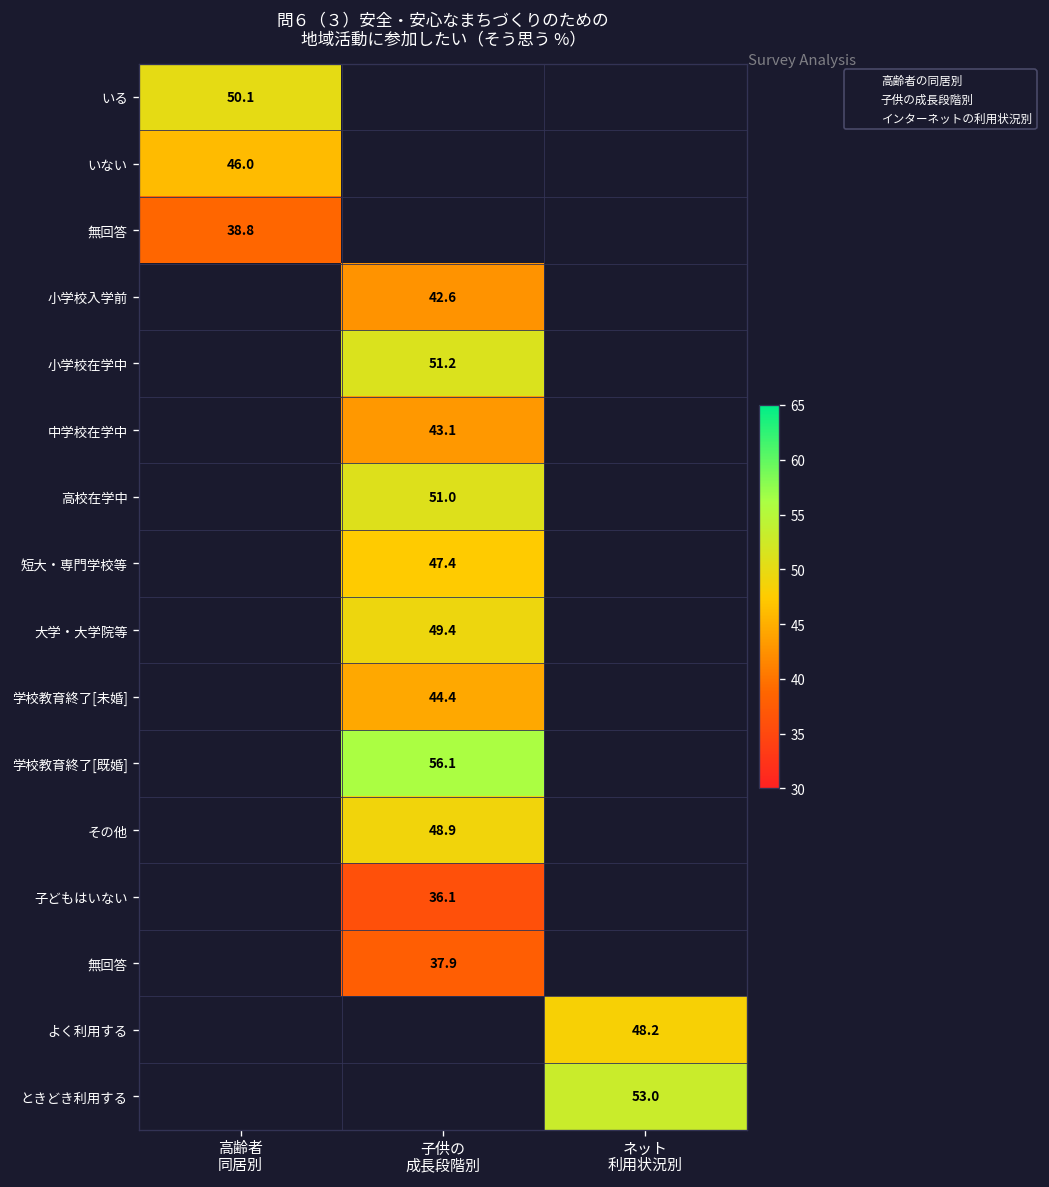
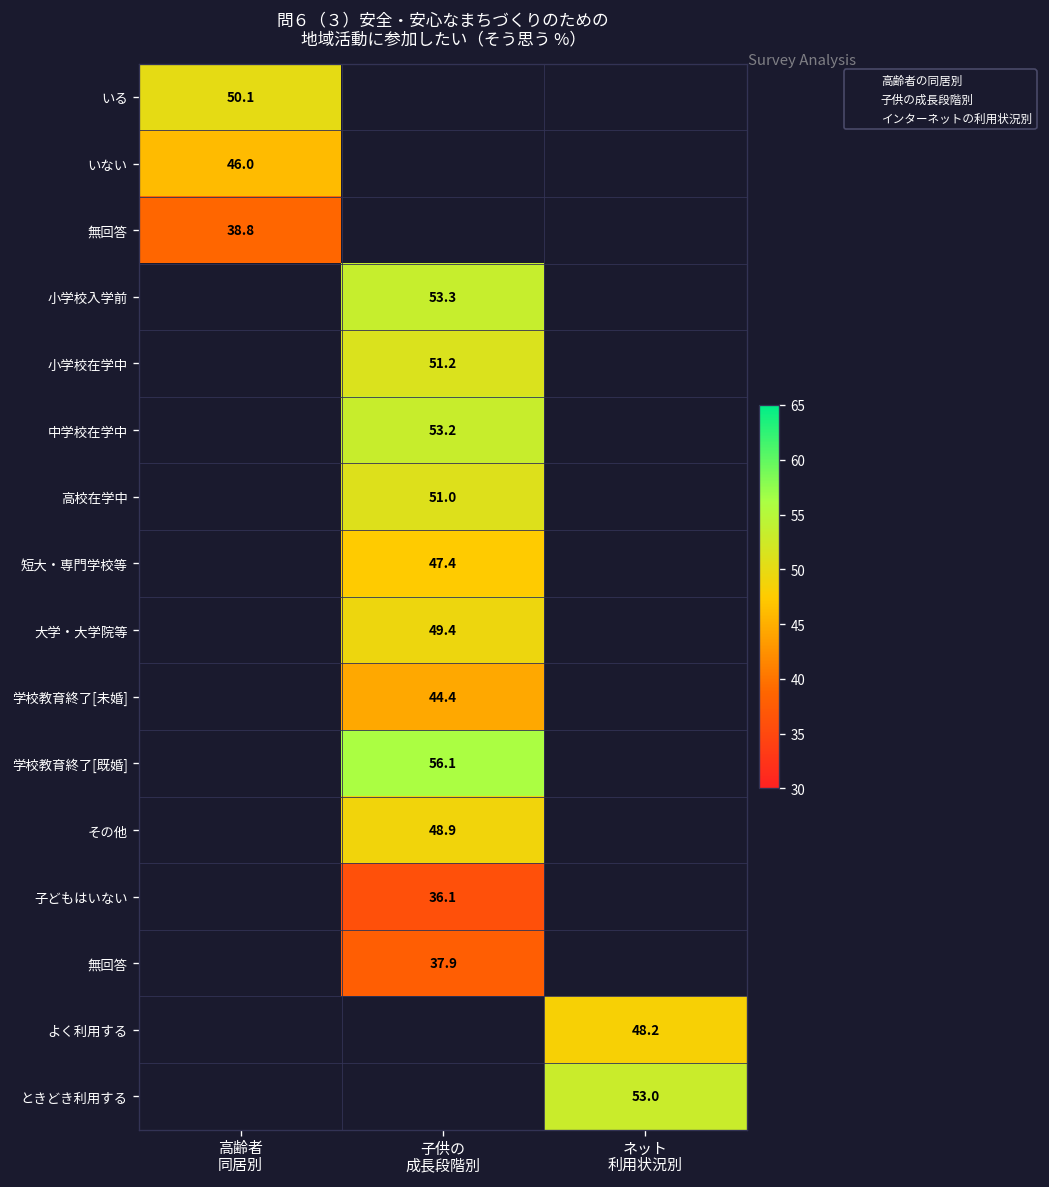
小学校入学前, 子供の 成長段階別: 42.6 -> 53.3
中学校在学中, 子供の 成長段階別: 43.1 -> 53.2
